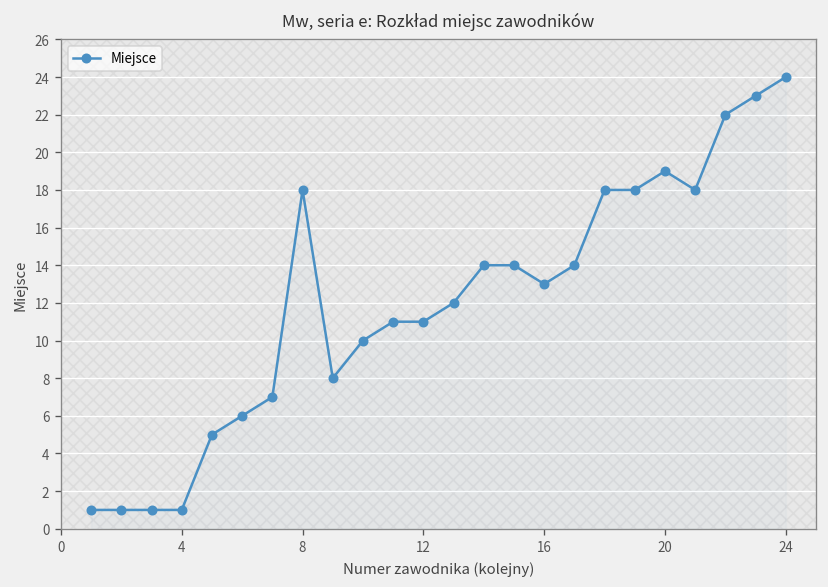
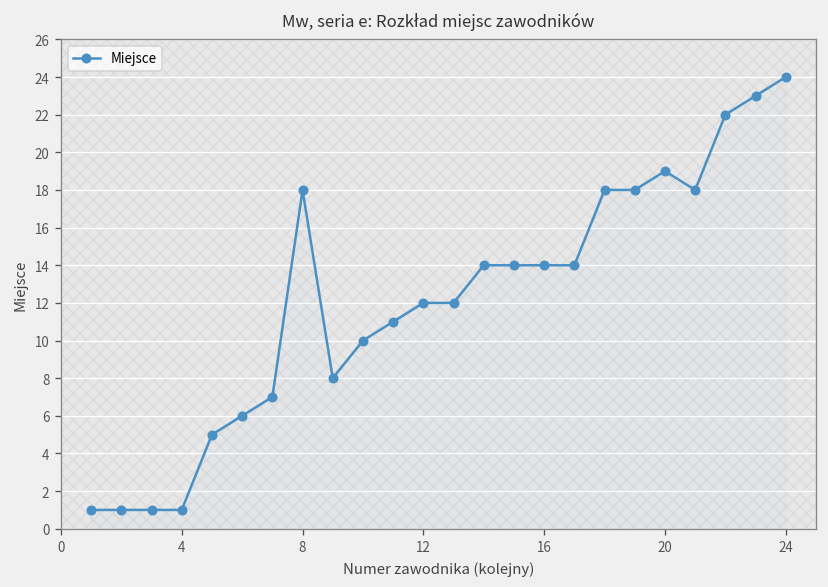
12: 11 -> 12
16: 13 -> 14
